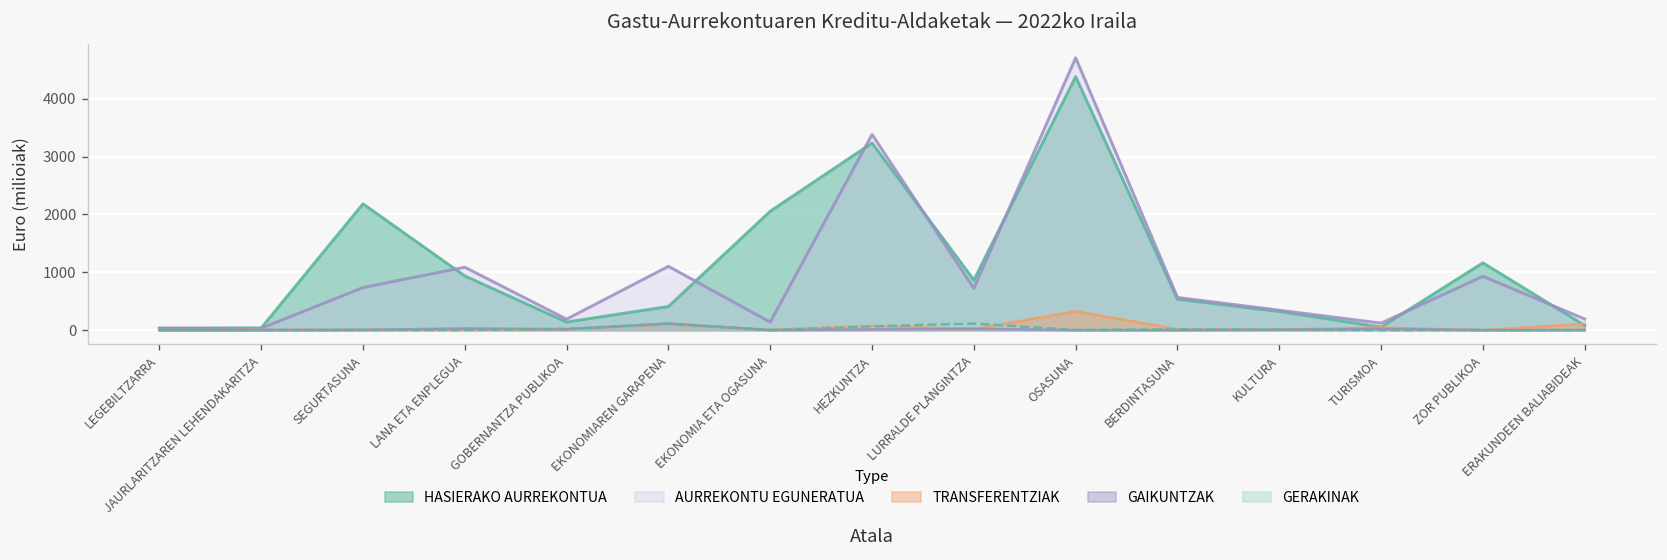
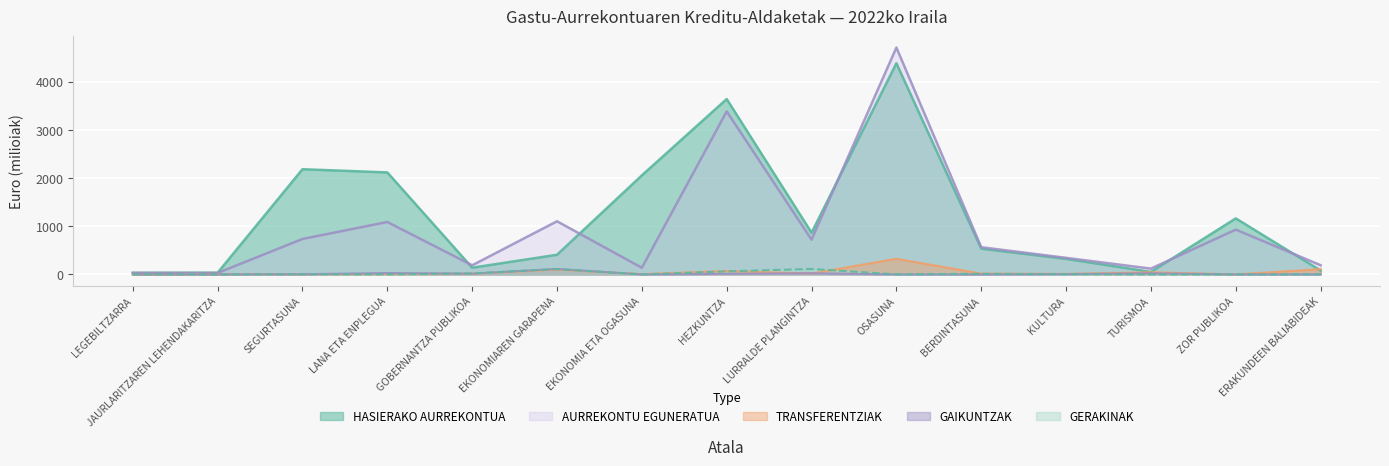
HASIERAKO AURREKONTUA, LANA ETA ENPLEGUA: 900 -> 2100
HASIERAKO AURREKONTUA, HEZKUNTZA: 3200 -> 3600
